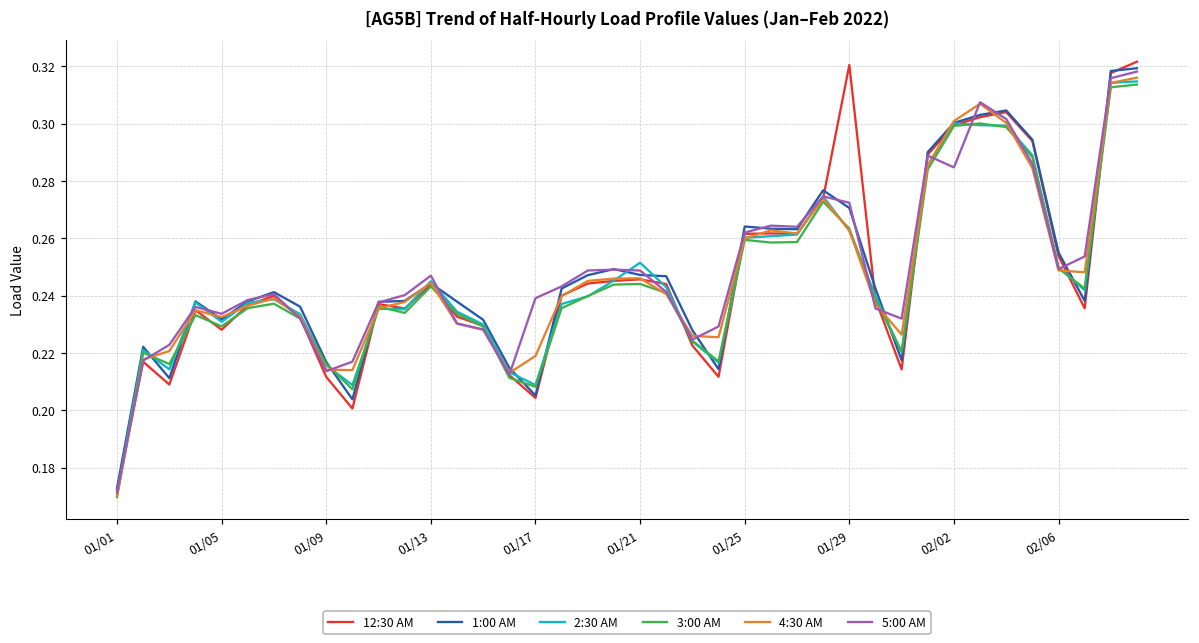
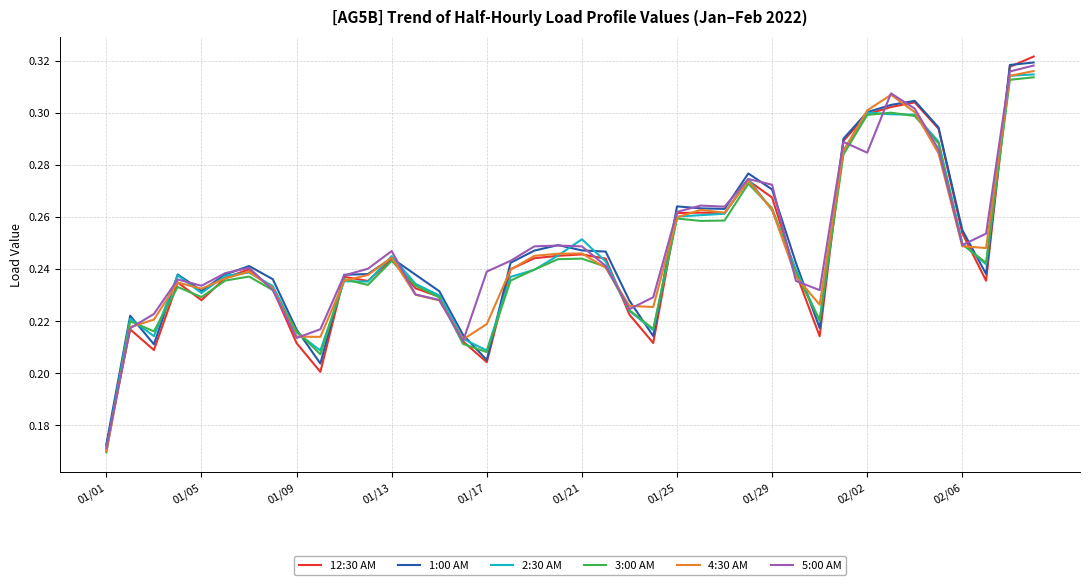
12:30 AM, 01/29: 0.321 -> 0.268
